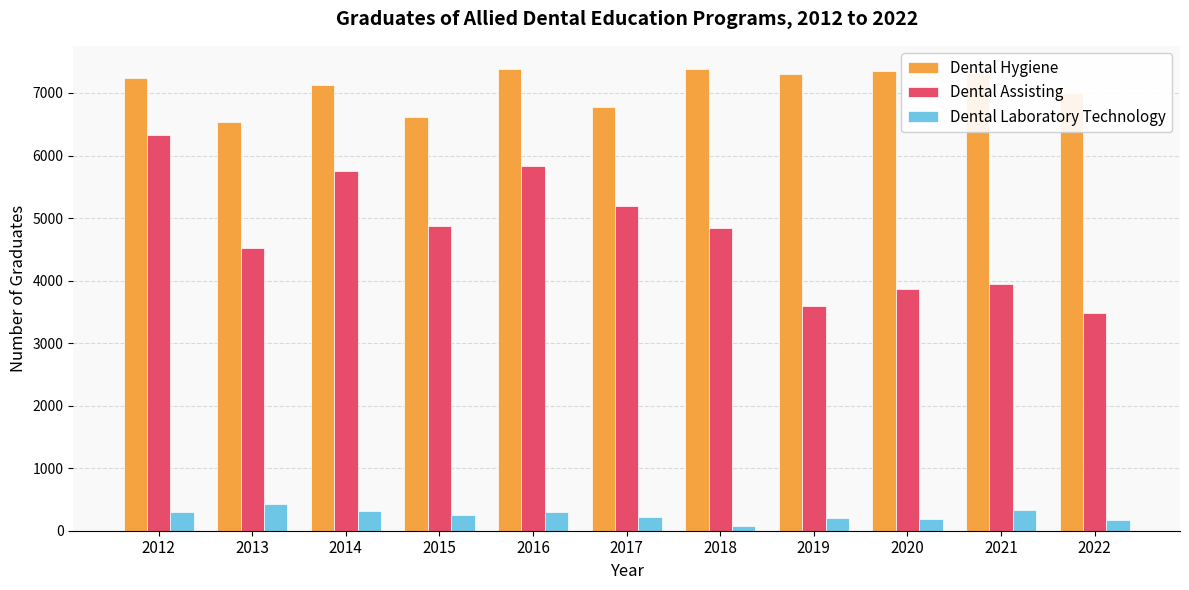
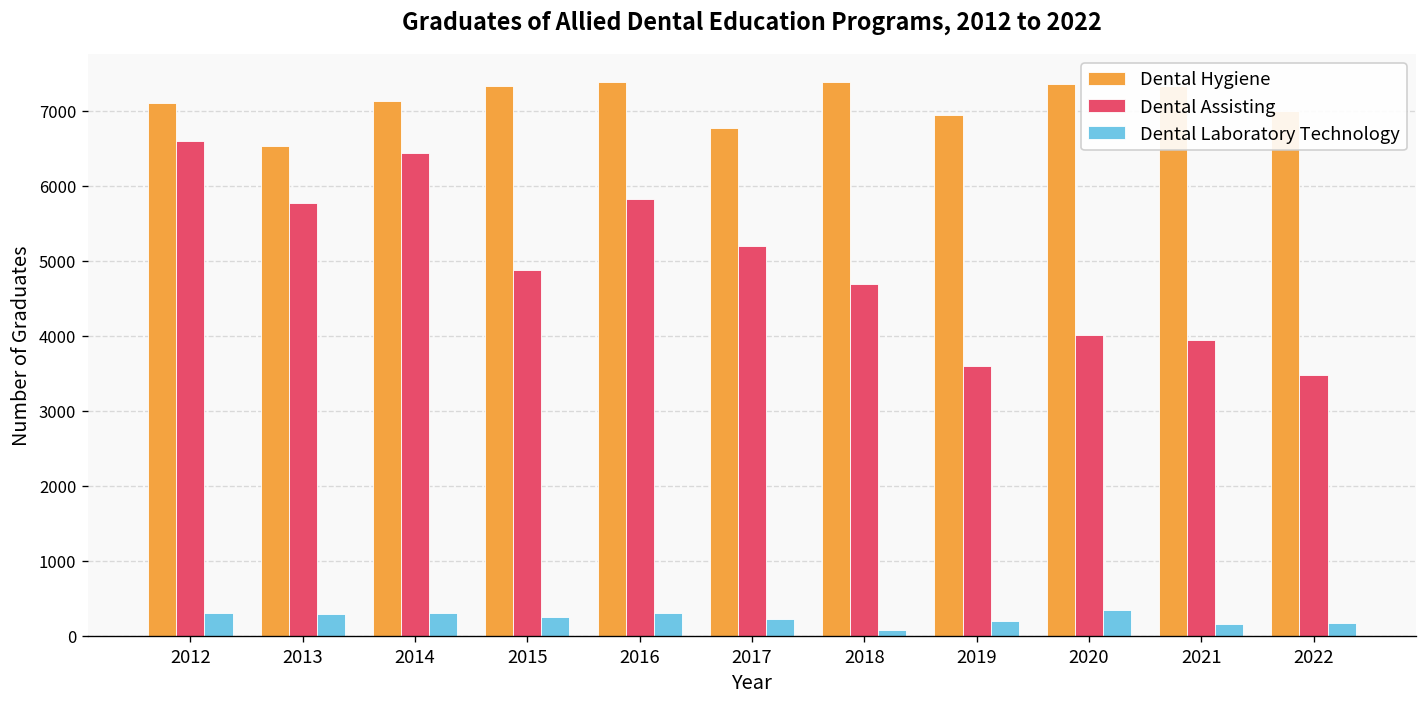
Dental Hygiene, 2012: 7200 -> 7100
Dental Assisting, 2012: 6300 -> 6600
Dental Assisting, 2013: 4500 -> 5800
Dental Laboratory Technology, 2013: 400 -> 300
Dental Assisting, 2014: 5800 -> 6400
Dental Hygiene, 2015: 6600 -> 7300
Dental Assisting, 2018: 4800 -> 4700
Dental Hygiene, 2019: 7300 -> 6900
Dental Assisting, 2020: 3900 -> 4000
Dental Laboratory Technology, 2020: 200 -> 300
Dental Laboratory Technology, 2021: 300 -> 200
